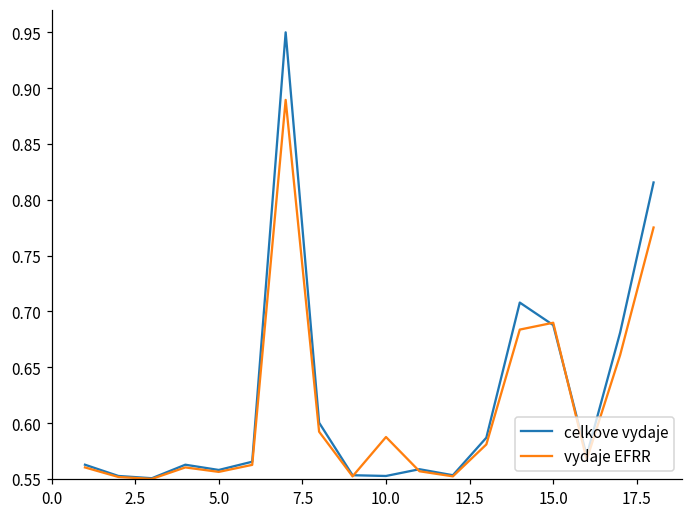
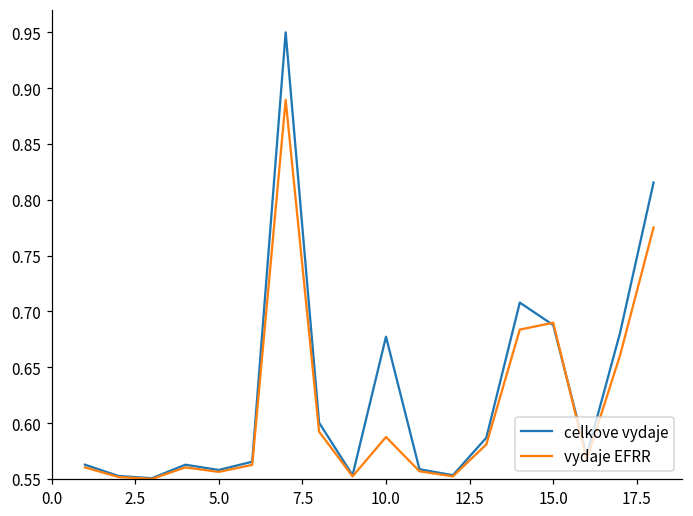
celkove vydaje, 10.0: 0.553 -> 0.677
